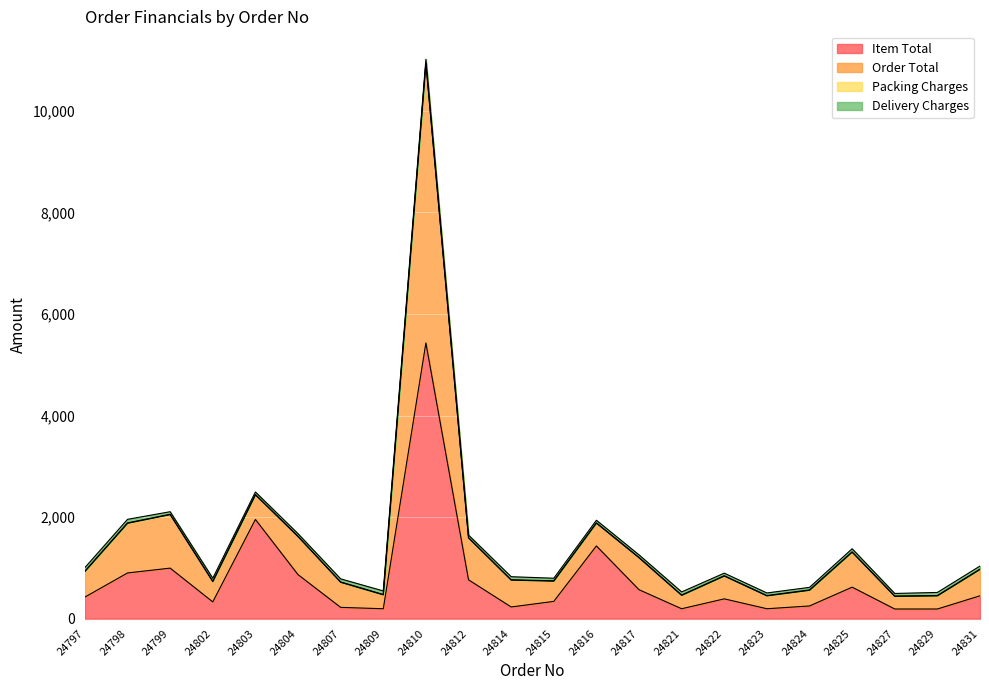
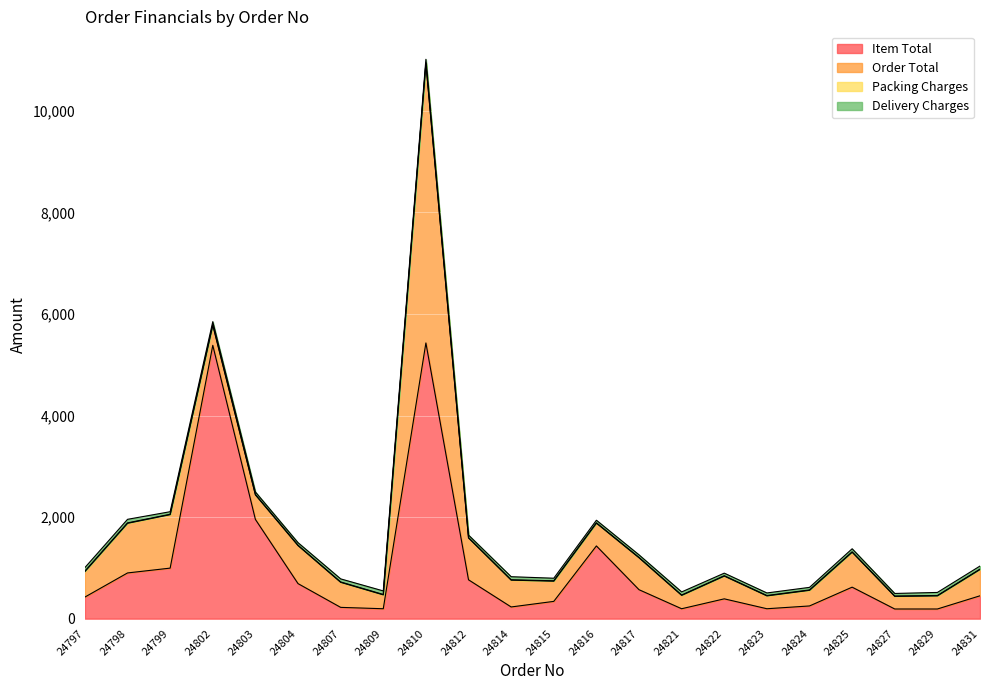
Item Total, 24802: 300 -> 5,400
Item Total, 24804: 900 -> 700
